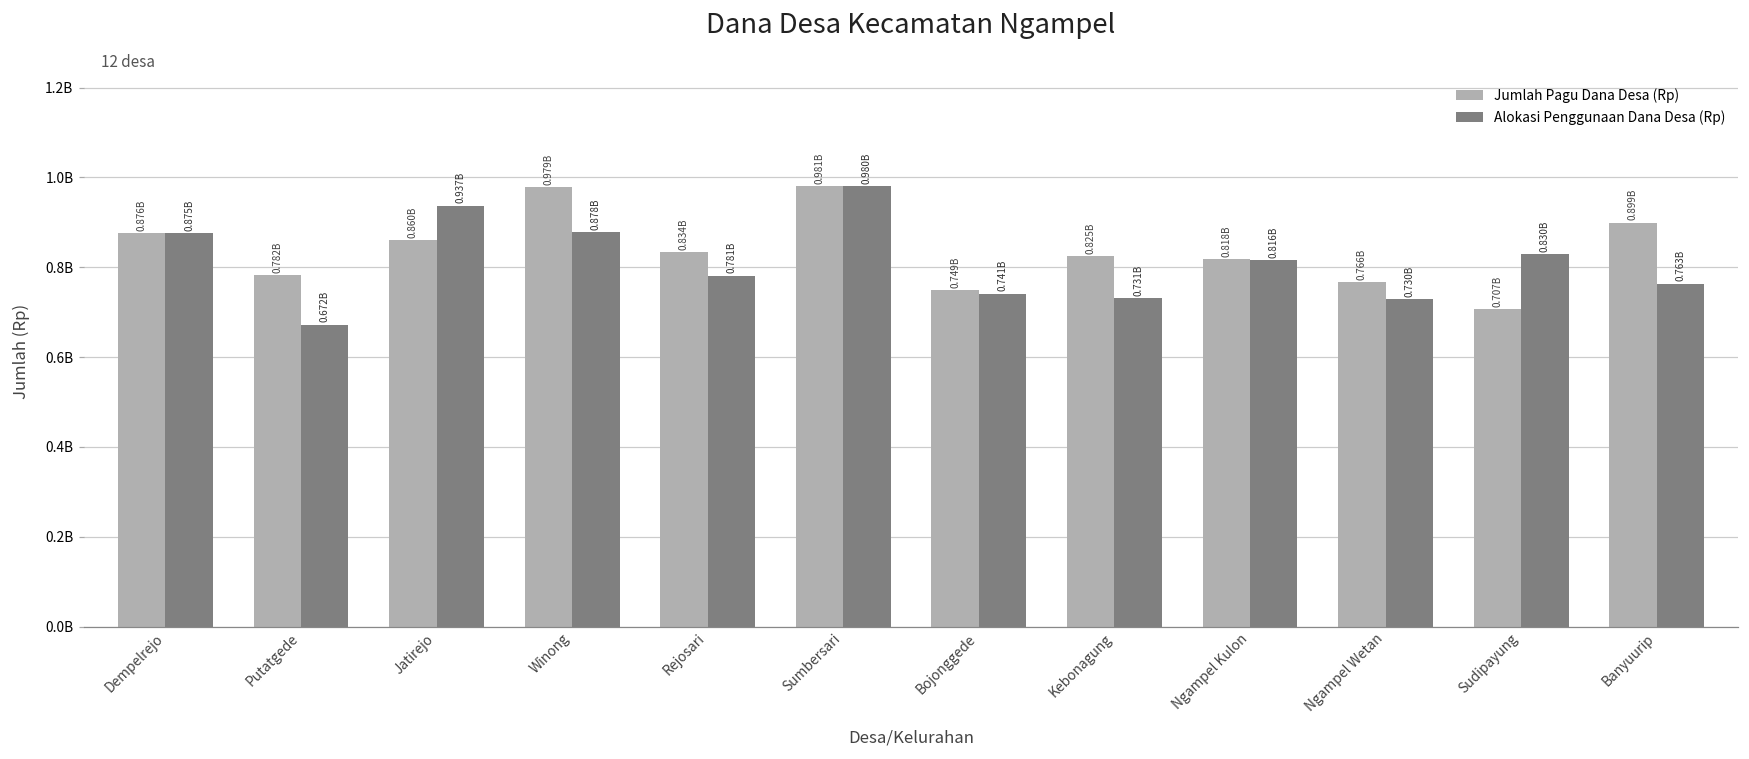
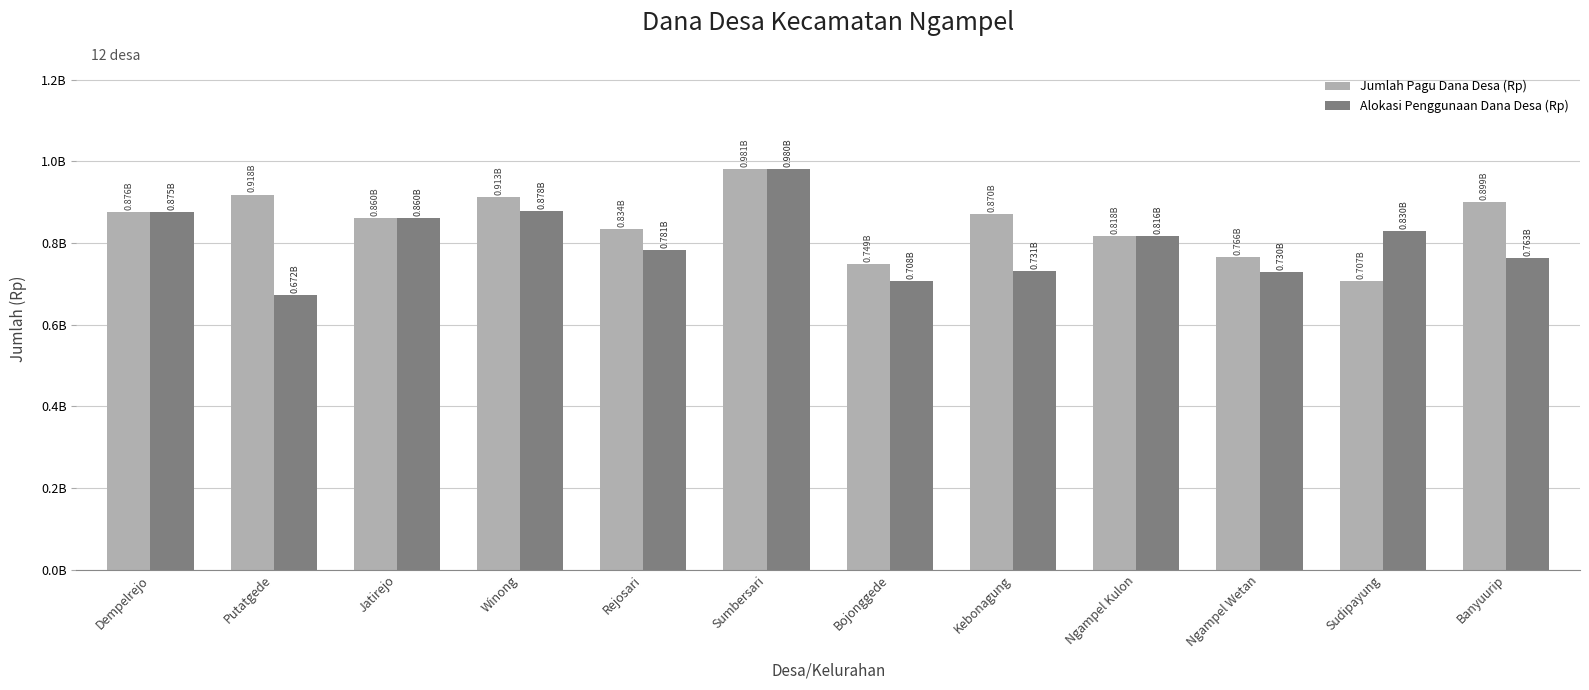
Jumlah Pagu Dana Desa (Rp), Putatgede: 0.782B -> 0.918B
Alokasi Penggunaan Dana Desa (Rp), Jatirejo: 0.937B -> 0.860B
Jumlah Pagu Dana Desa (Rp), Winong: 0.979B -> 0.913B
Alokasi Penggunaan Dana Desa (Rp), Bojonggede: 0.741B -> 0.708B
Jumlah Pagu Dana Desa (Rp), Kebonagung: 0.825B -> 0.870B
